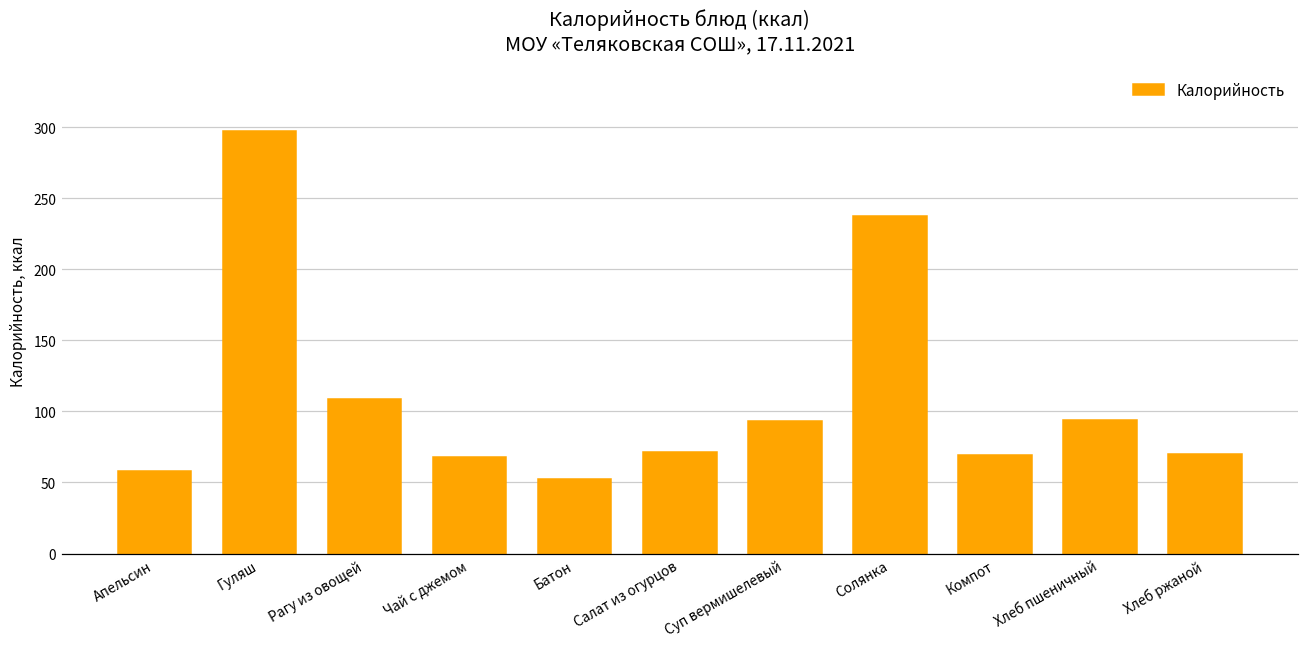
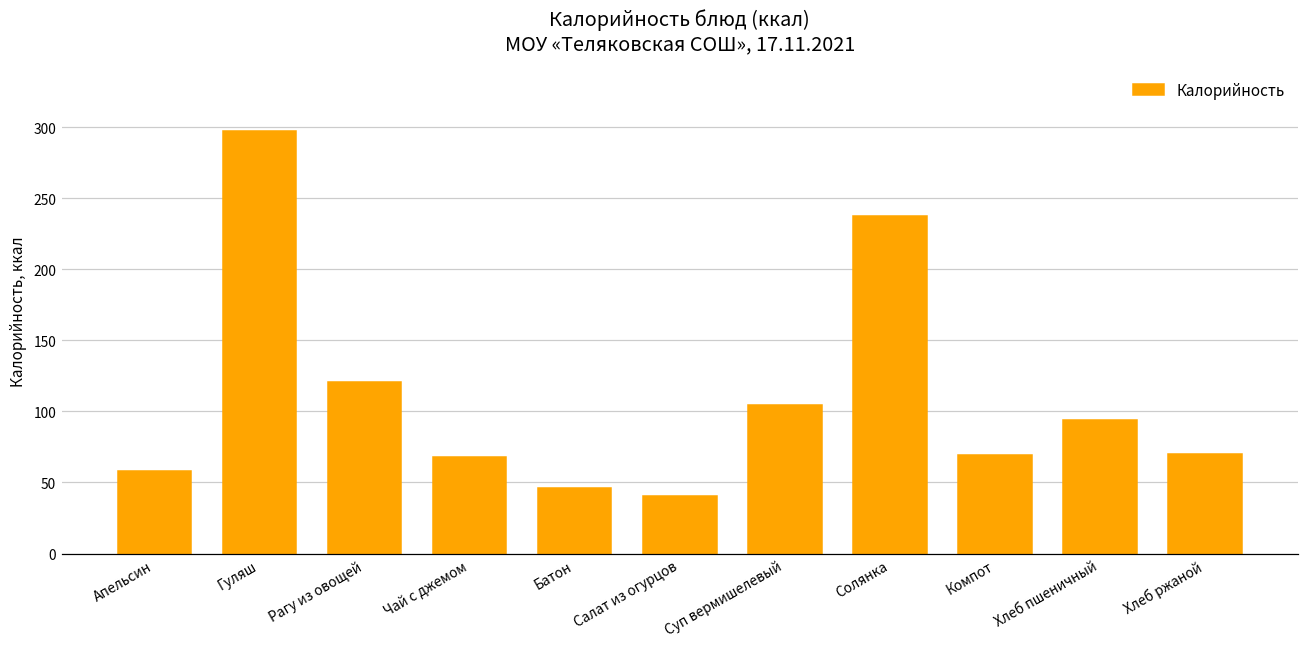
Рагу из овощей: 109 -> 121
Батон: 52 -> 46
Салат из огурцов: 71 -> 40
Суп вермишелевый: 93 -> 105
